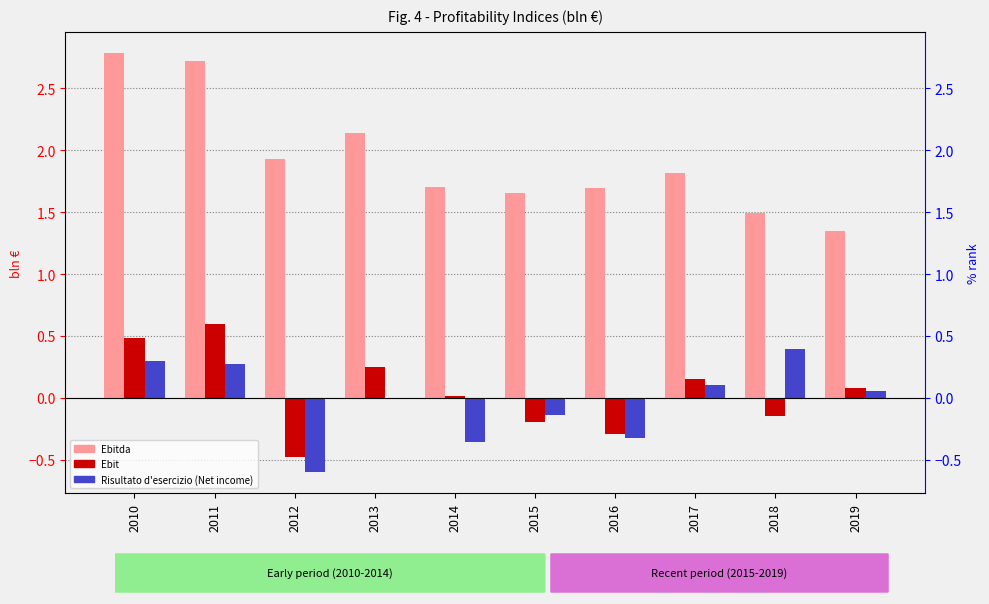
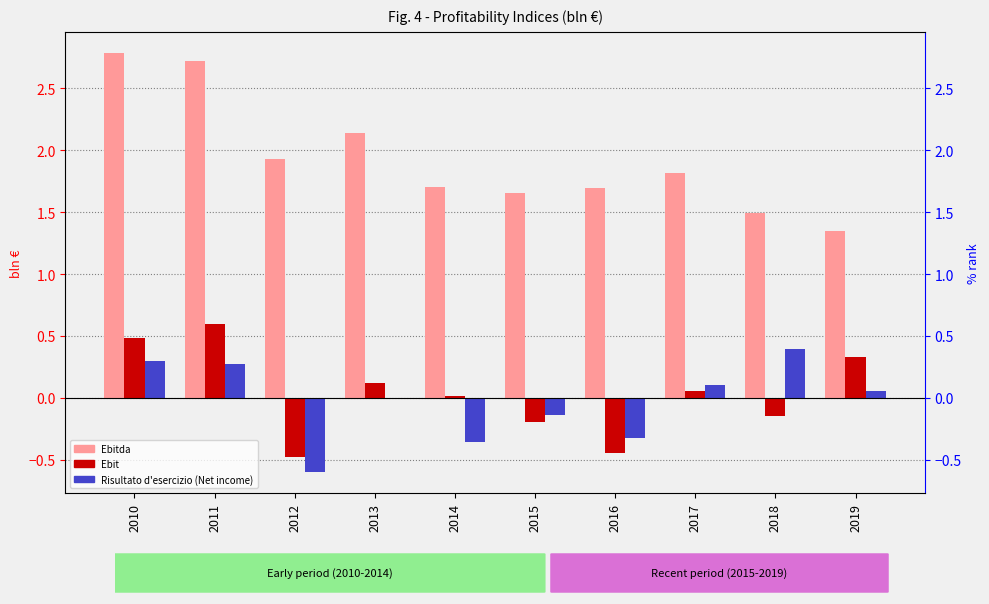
Ebit, 2013: 0.25 -> 0.12
Ebit, 2016: -0.29 -> -0.44
Ebit, 2017: 0.15 -> 0.06
Ebit, 2019: 0.08 -> 0.33
